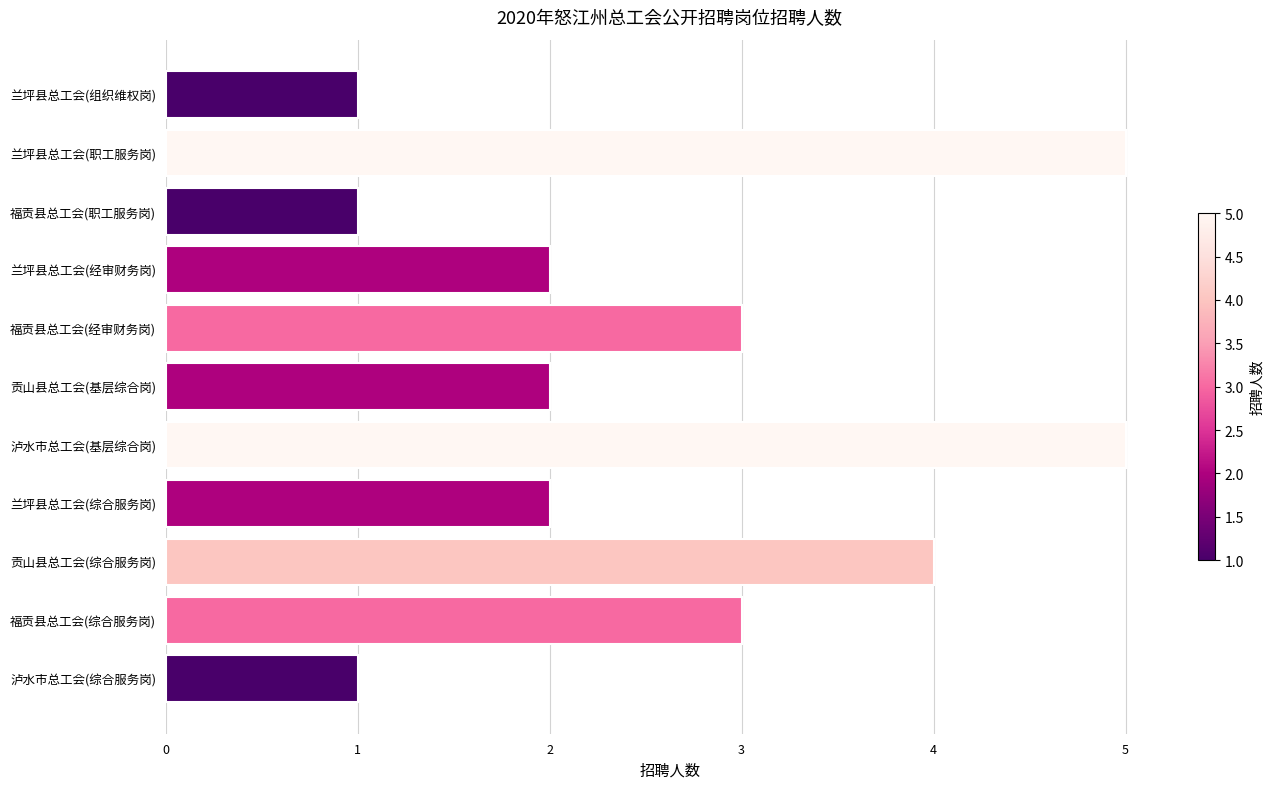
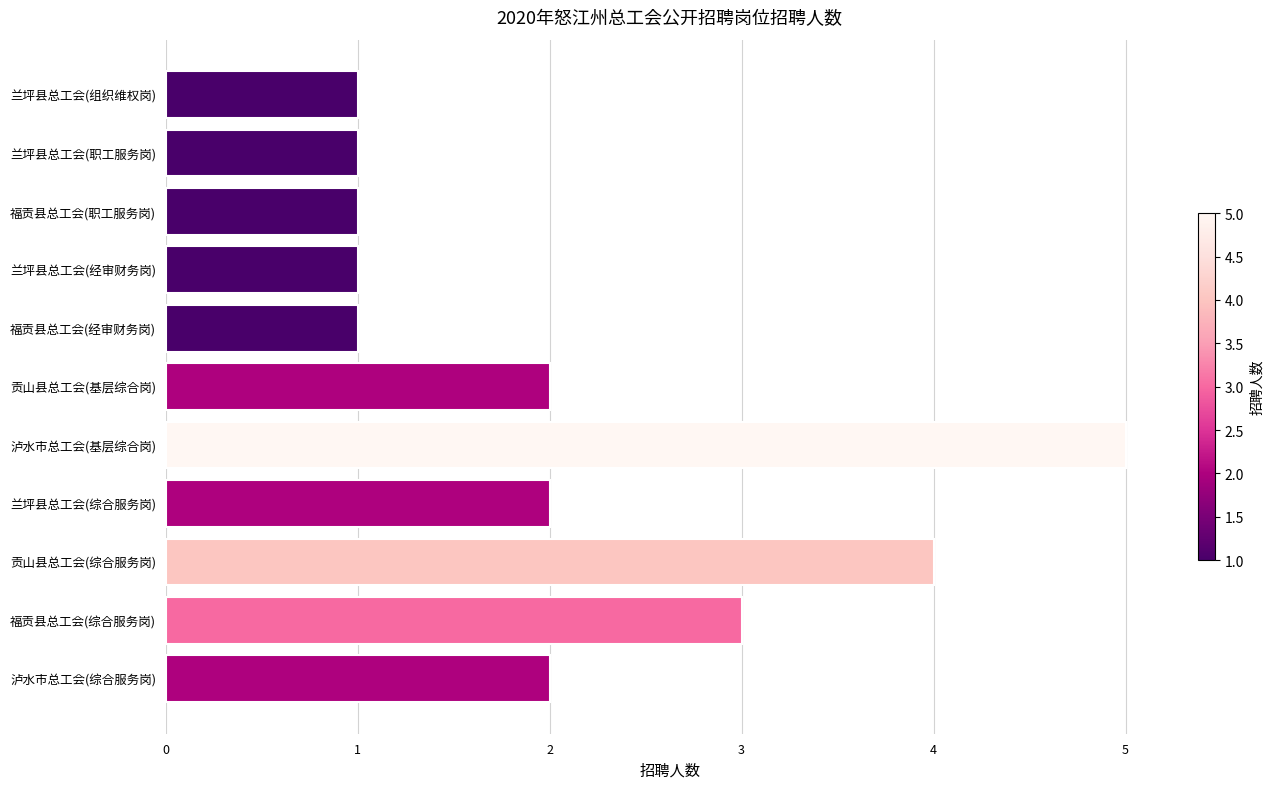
兰坪县总工会(职工服务岗): 5 -> 1
兰坪县总工会(经审财务岗): 2 -> 1
福贡县总工会(经审财务岗): 3 -> 1
泸水市总工会(综合服务岗): 1 -> 2
